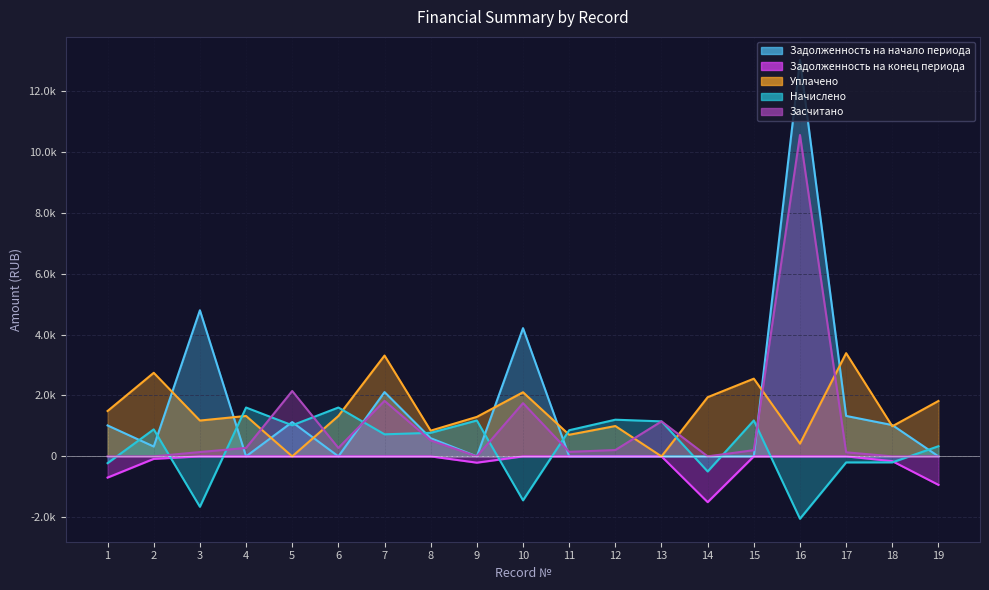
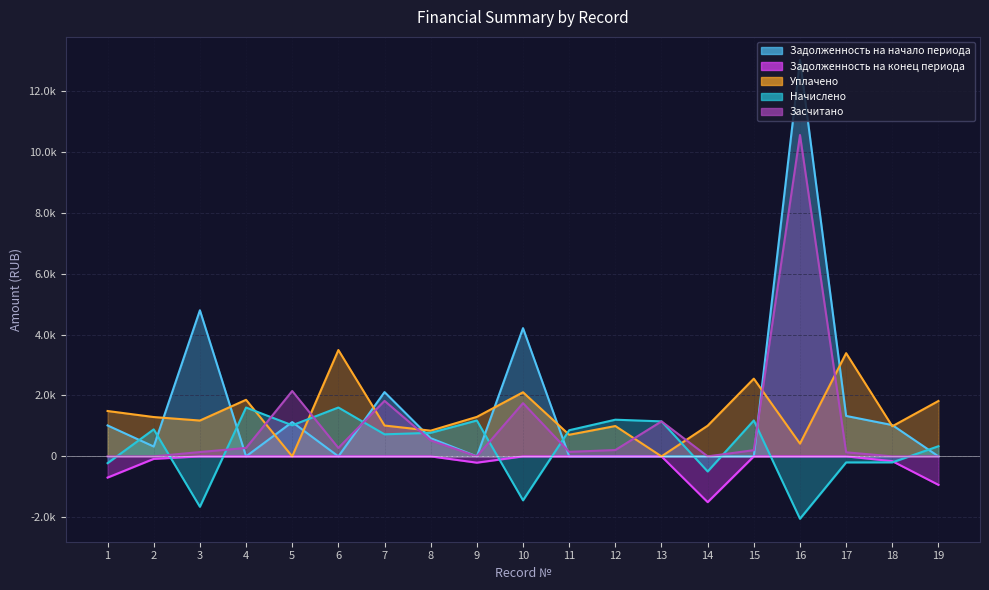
Уплачено, 2: 2700 -> 1300
Уплачено, 4: 1300 -> 1900
Уплачено, 6: 1300 -> 3500
Уплачено, 7: 3300 -> 1000
Уплачено, 14: 1900 -> 1000
